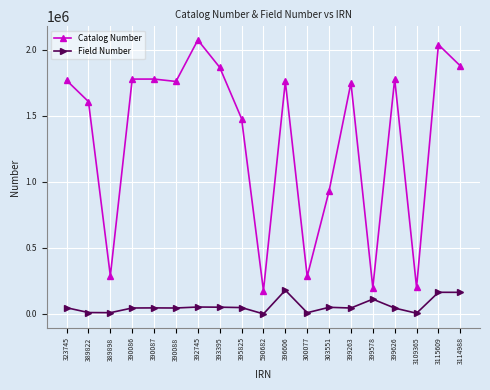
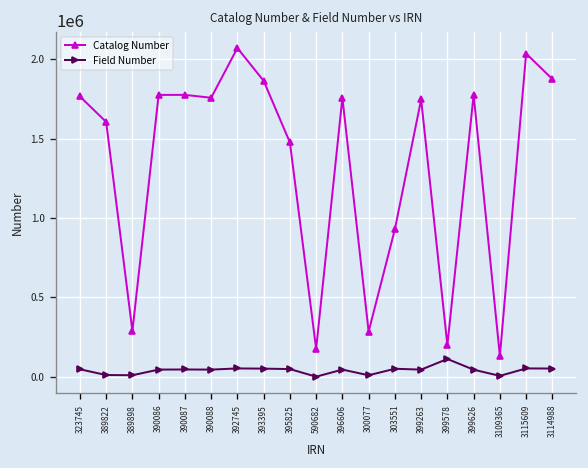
Field Number, 396606: 180000 -> 40000
Catalog Number, 3109365: 200000 -> 130000
Field Number, 3115609: 160000 -> 50000
Field Number, 3114988: 160000 -> 50000
